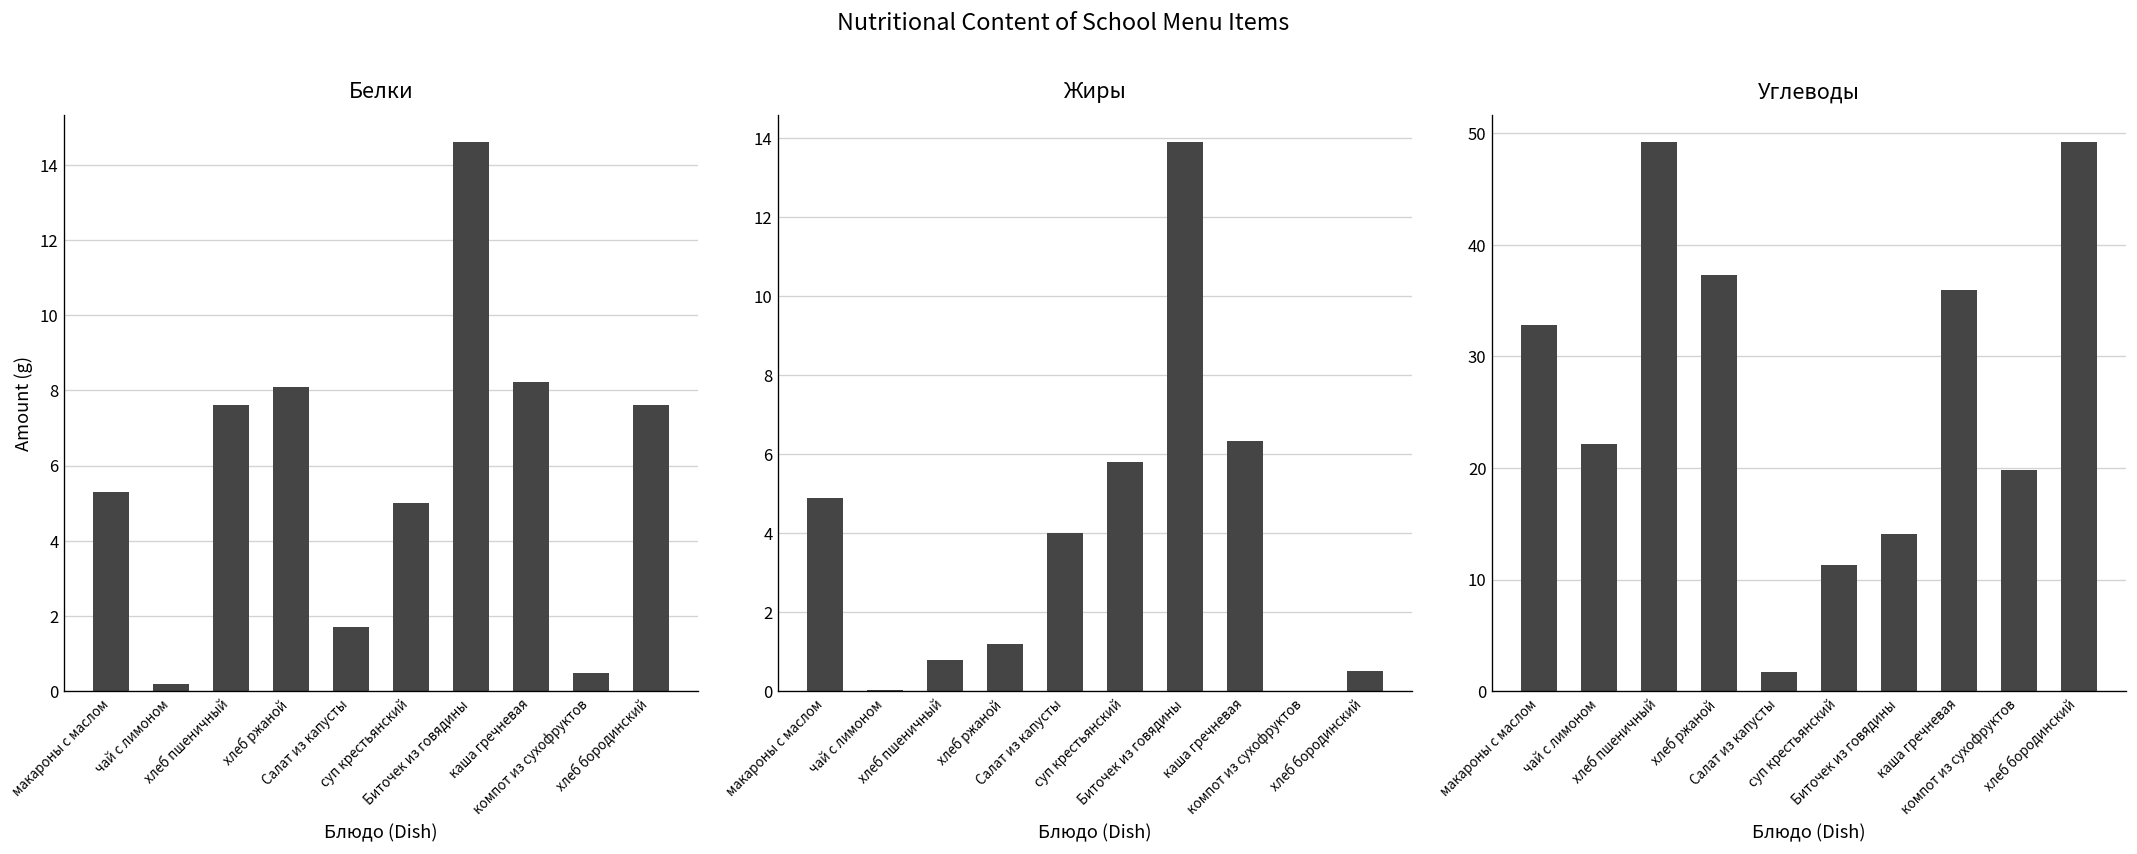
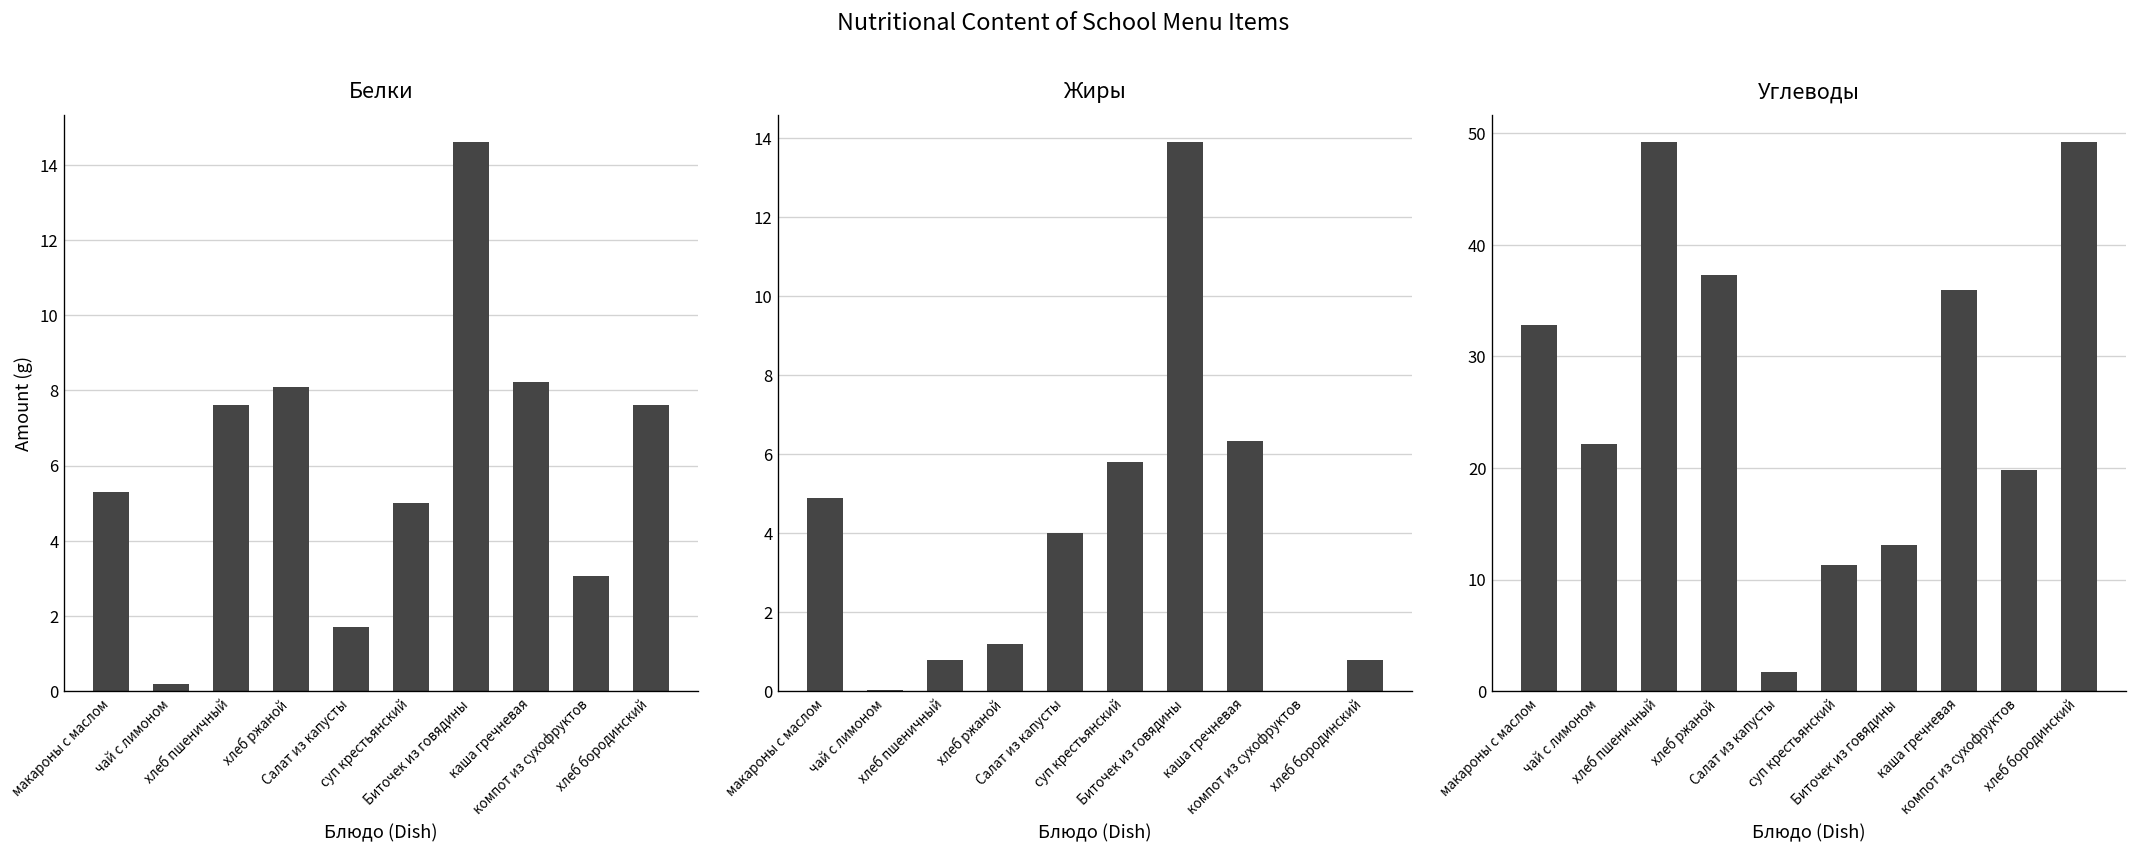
Белки, компот из сухофруктов: 0.5 -> 3.1
Жиры, хлеб бородинский: 0.5 -> 0.8
Углеводы, Биточек из говядины: 14 -> 13
